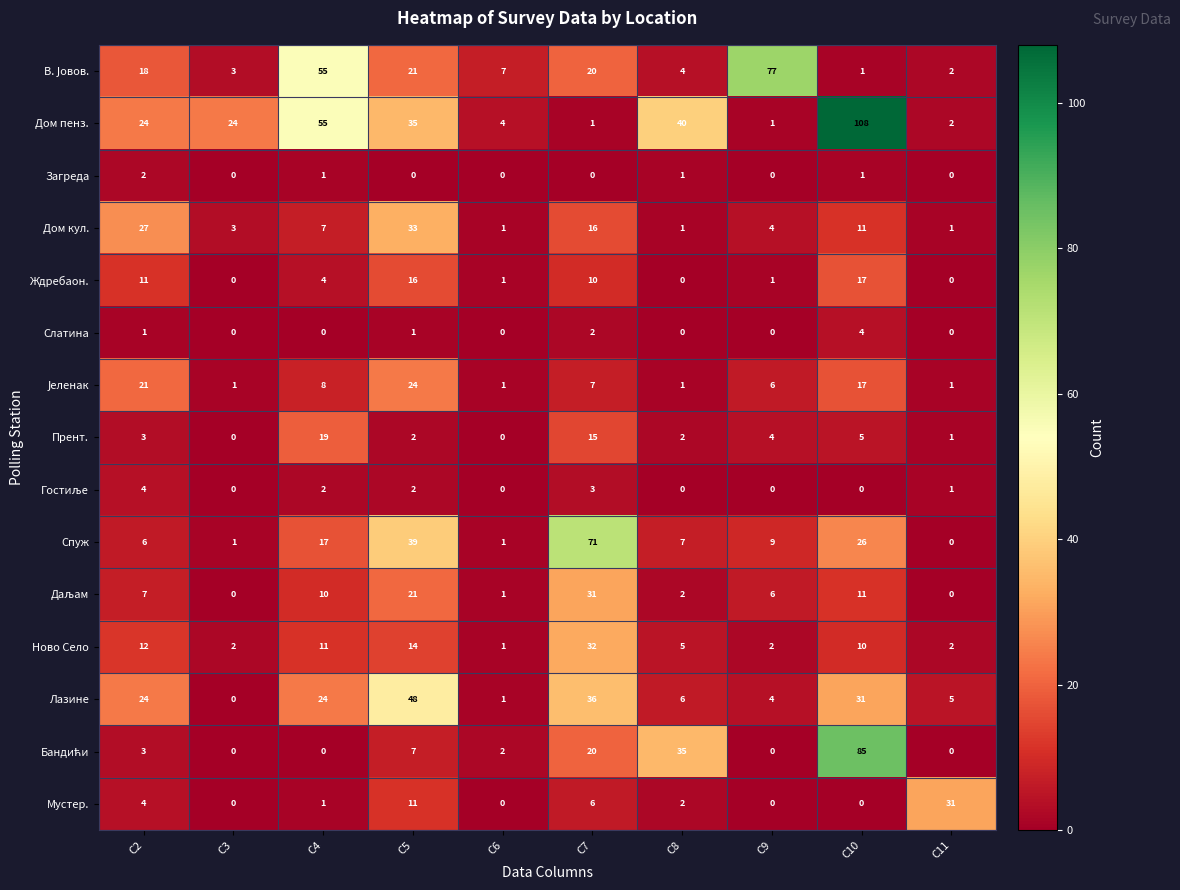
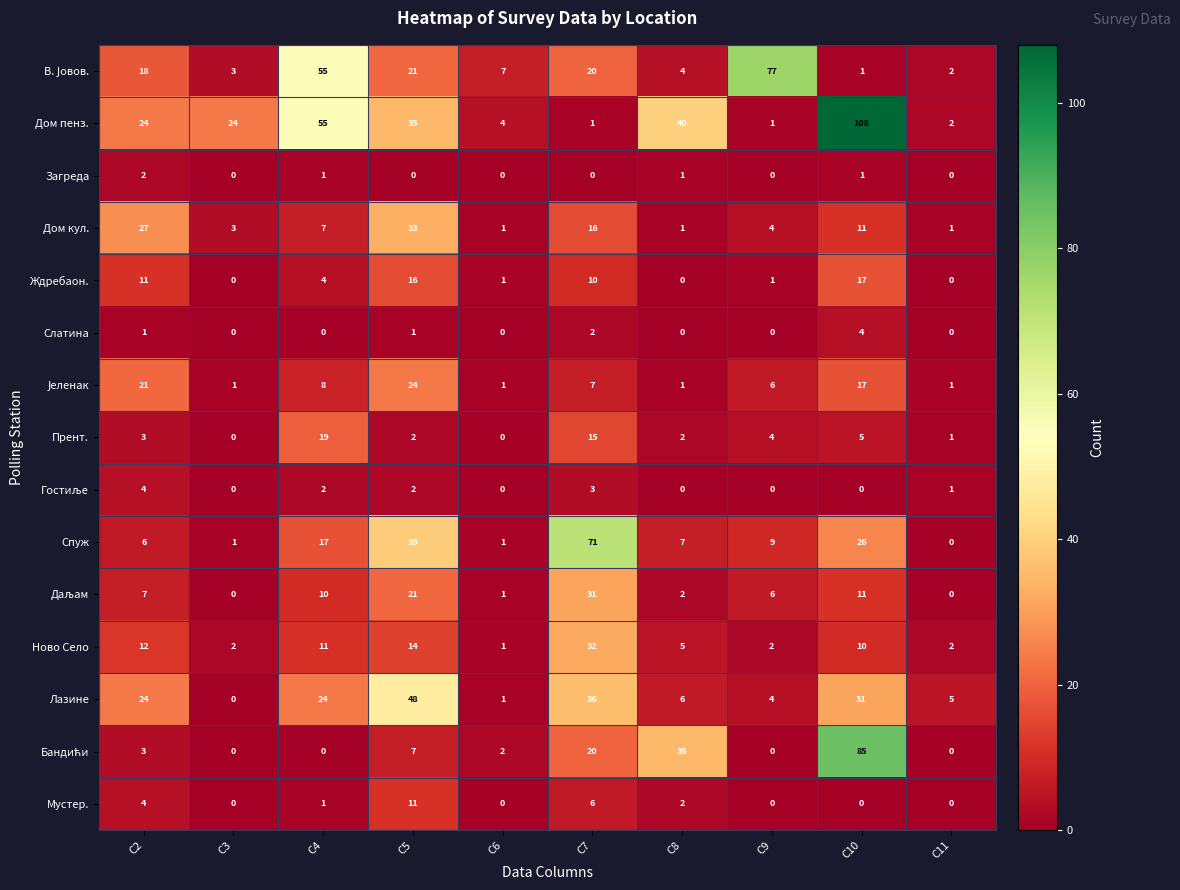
Мустер., C11: 31 -> 0
